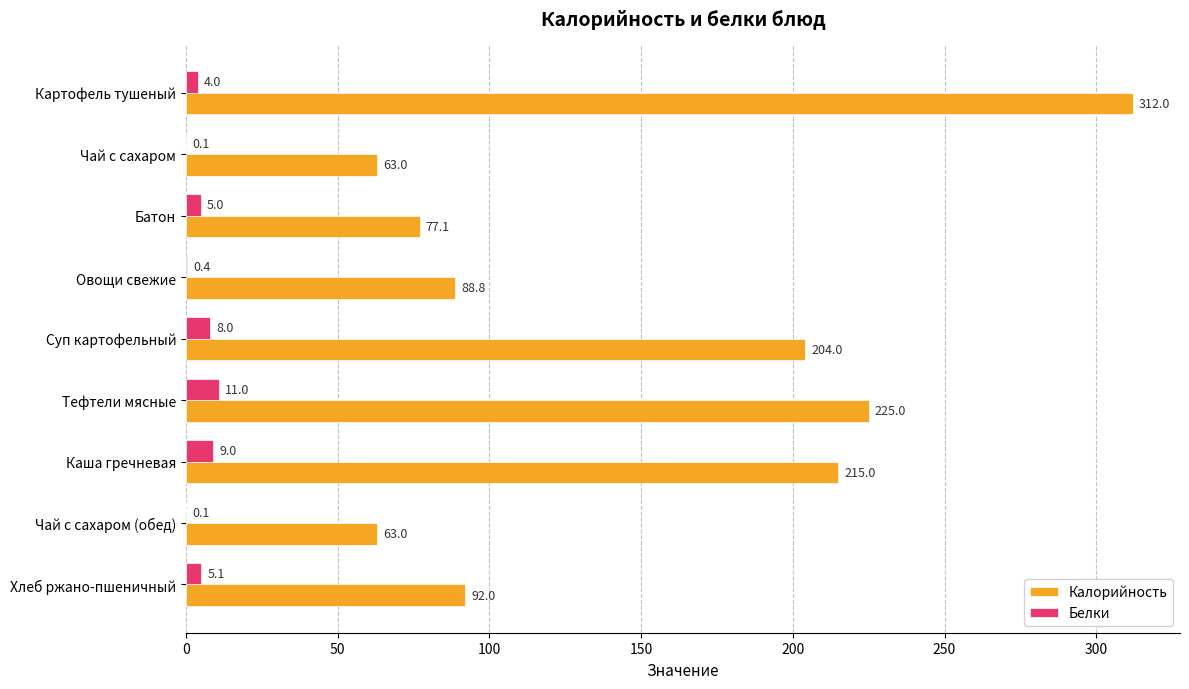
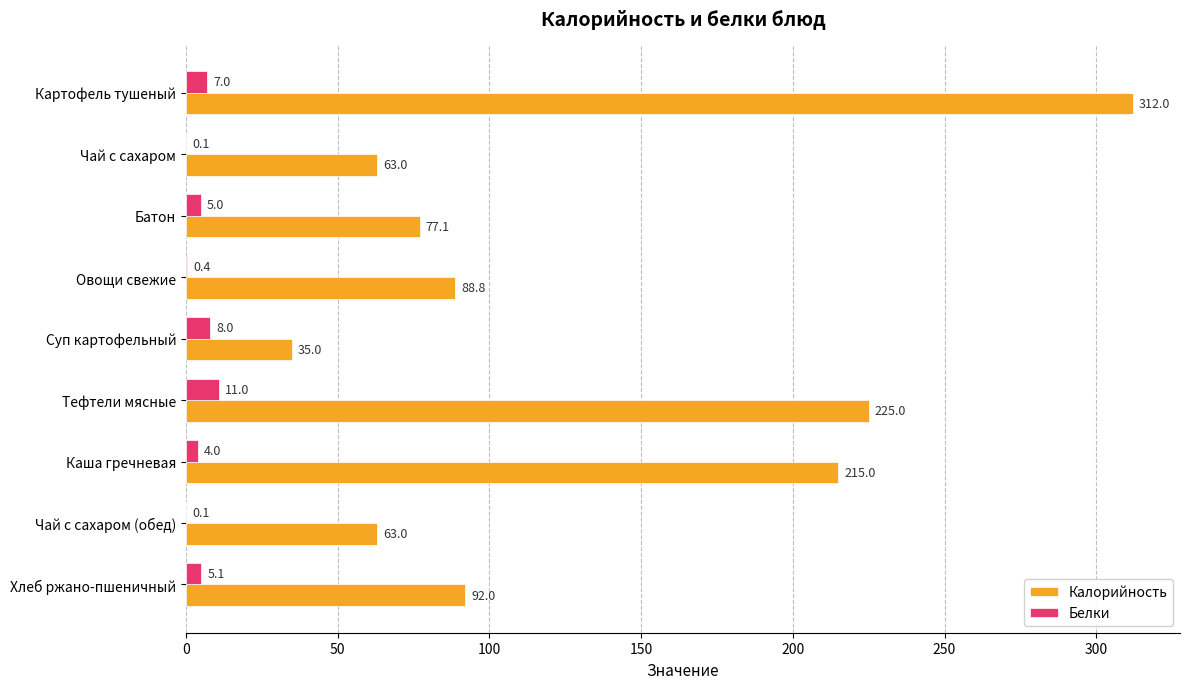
Белки, Картофель тушеный: 4.0 -> 7.0
Калорийность, Суп картофельный: 204.0 -> 35.0
Белки, Каша гречневая: 9.0 -> 4.0
